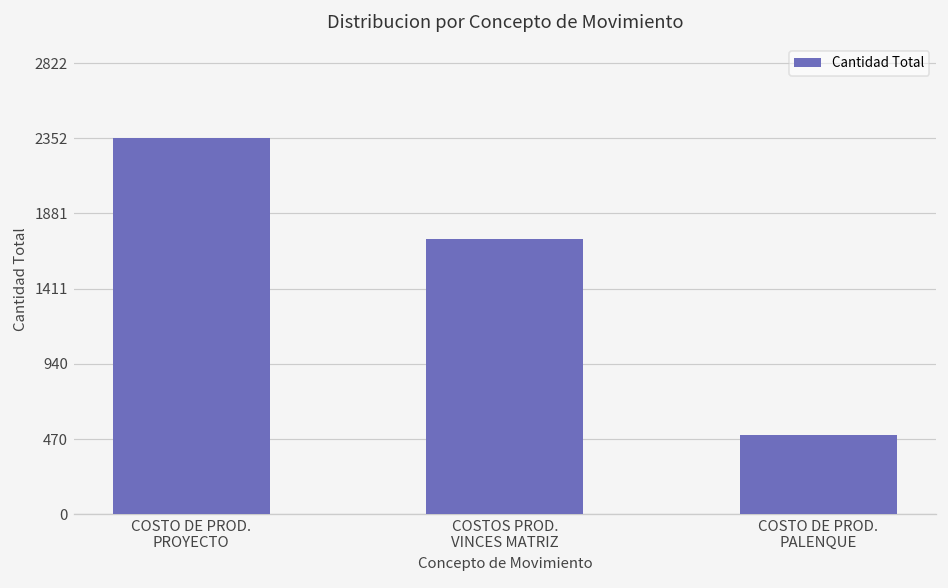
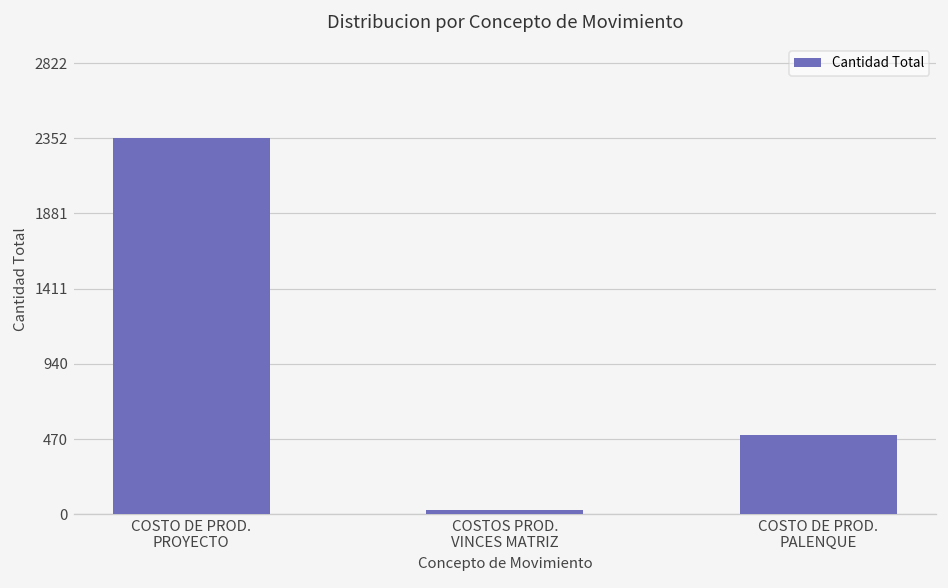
COSTOS PROD. VINCES MATRIZ: 1720 -> 30
